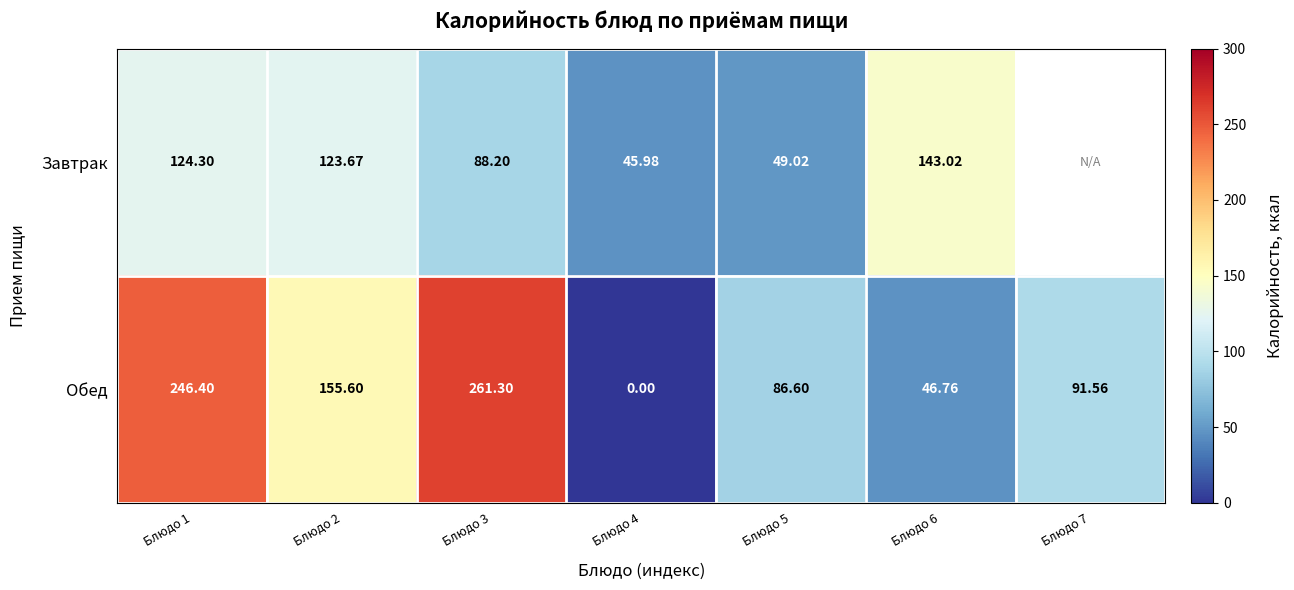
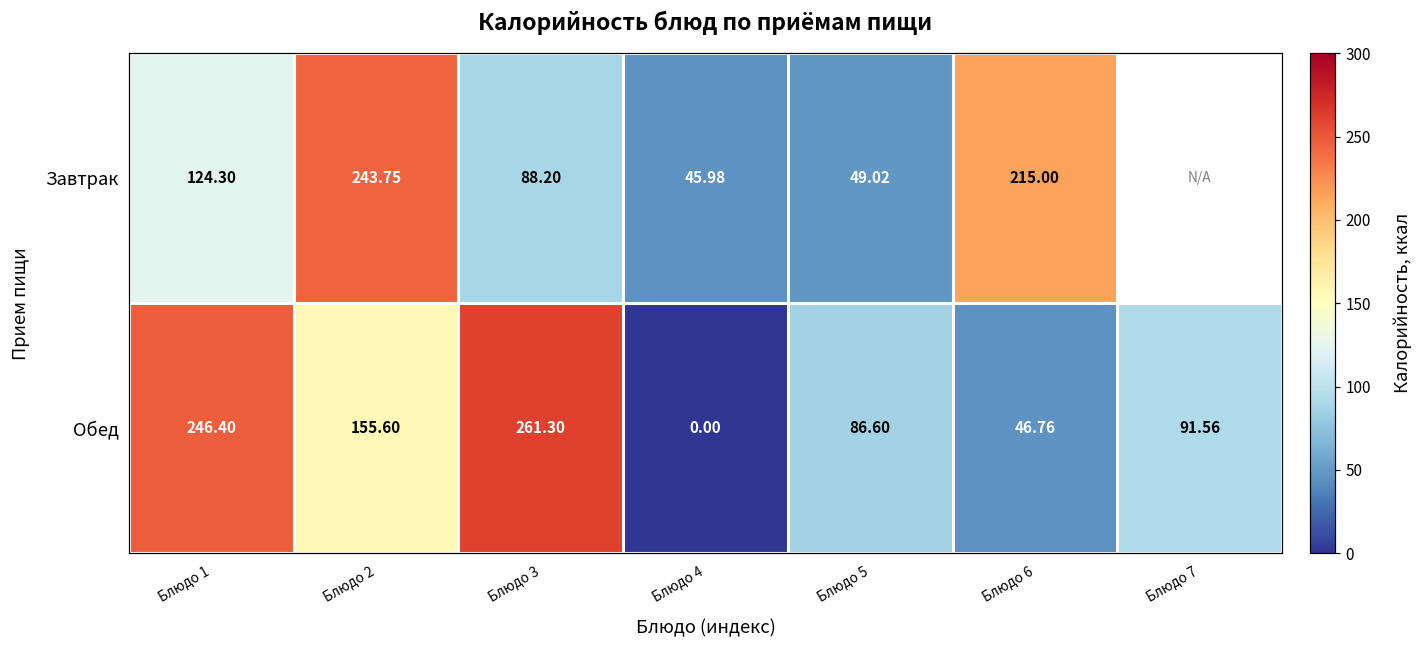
Завтрак, Блюдо 2: 123.67 -> 243.75
Завтрак, Блюдо 6: 143.02 -> 215.00
